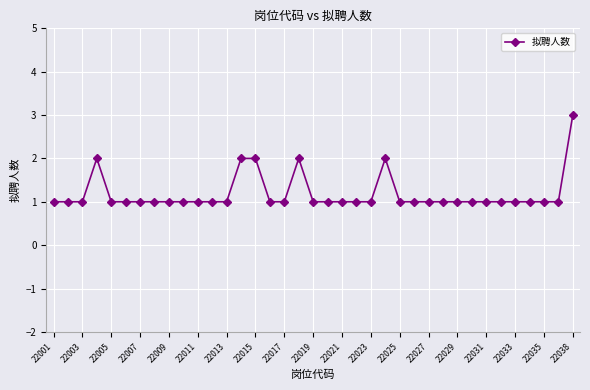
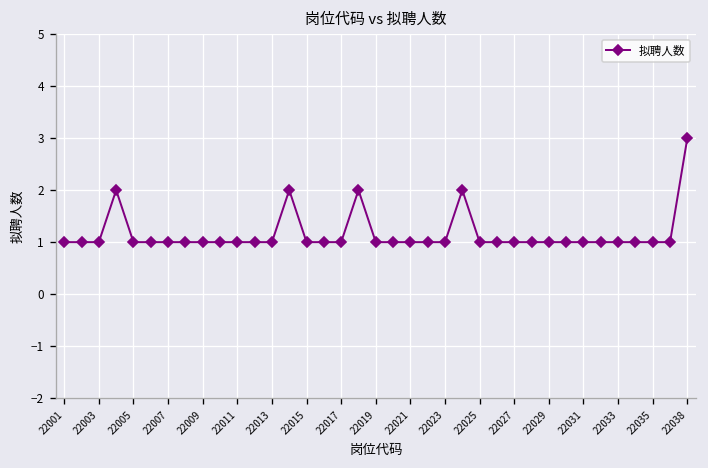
22015: 2 -> 1
